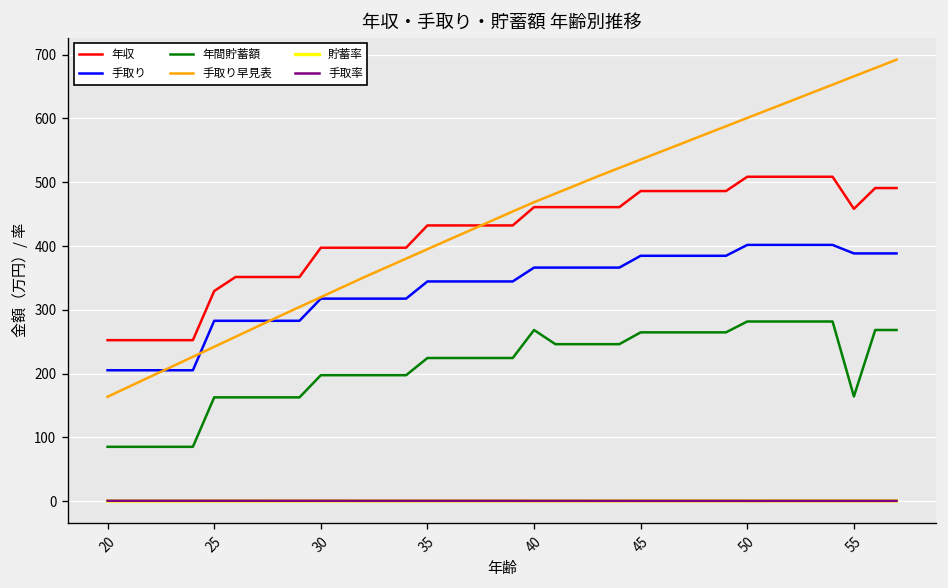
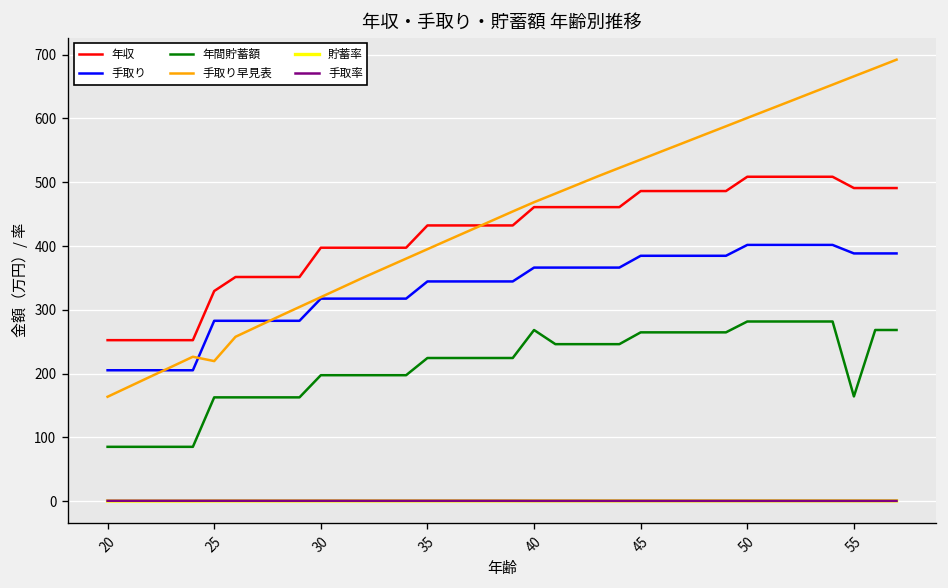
手取り早見表, 25: 240 -> 220
年収, 55: 460 -> 490
